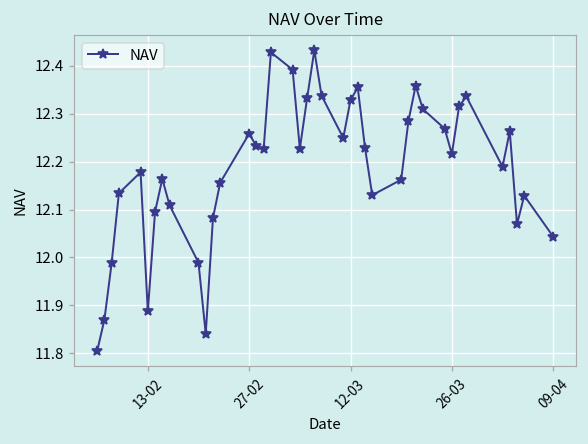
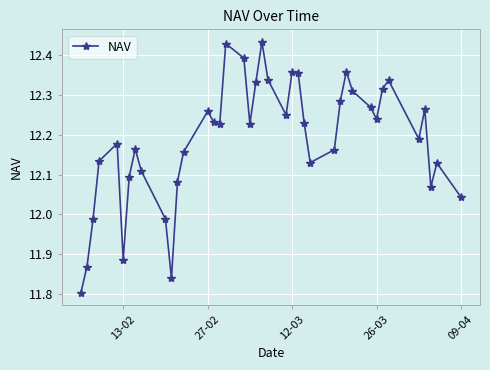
12-03: 12.33 -> 12.36
26-03: 12.22 -> 12.24
